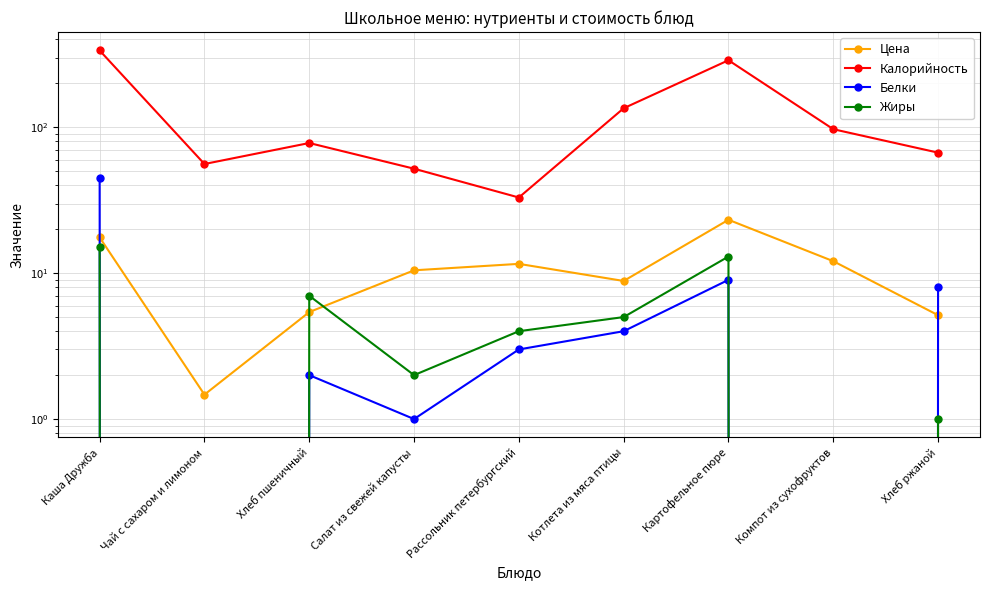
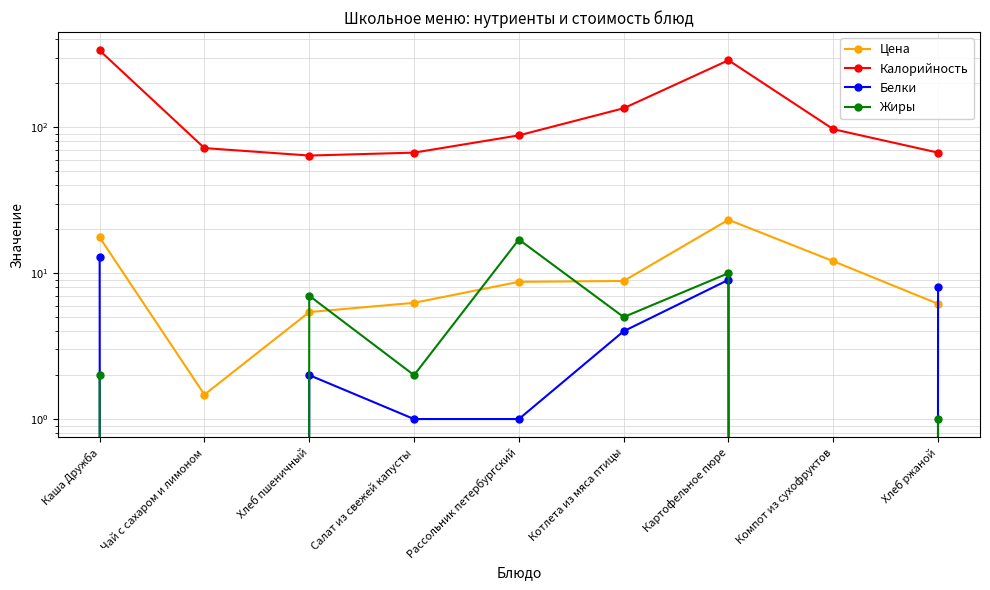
Белки, Каша Дружба: 45 -> 13
Жиры, Каша Дружба: 15 -> 2
Калорийность, Чай с сахаром и лимоном: 56 -> 70
Калорийность, Хлеб пшеничный: 80 -> 60
Цена, Салат из свежей капусты: 10 -> 6.3
Калорийность, Салат из свежей капусты: 52 -> 70
Цена, Рассольник петербургский: 12 -> 9
Калорийность, Рассольник петербургский: 33 -> 90
Белки, Рассольник петербургский: 3 -> 1
Жиры, Рассольник петербургский: 4 -> 17
Жиры, Картофельное пюре: 13 -> 10
Цена, Хлеб ржаной: 5.2 -> 6.2
